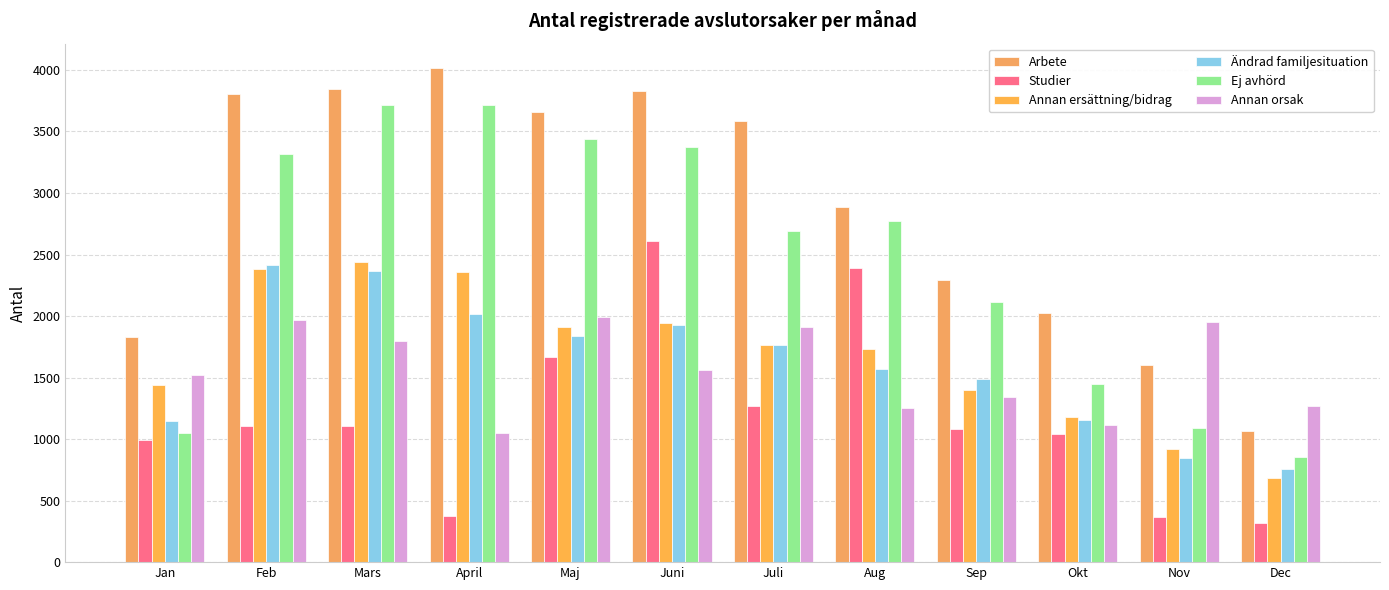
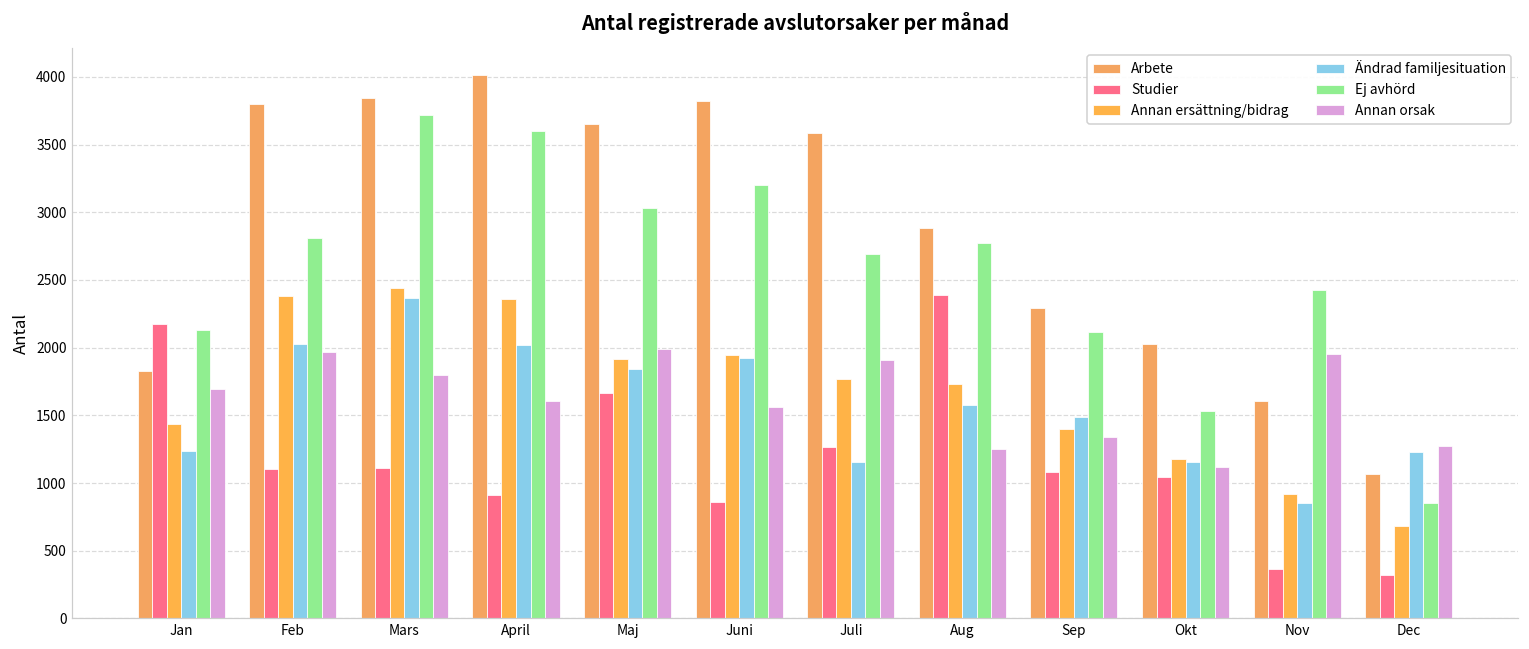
Studier, Jan: 1000 -> 2170
Ändrad familjesituation, Jan: 1140 -> 1240
Ej avhörd, Jan: 1050 -> 2130
Annan orsak, Jan: 1520 -> 1690
Ändrad familjesituation, Feb: 2410 -> 2020
Ej avhörd, Feb: 3310 -> 2810
Studier, April: 370 -> 910
Ej avhörd, April: 3720 -> 3600
Annan orsak, April: 1050 -> 1610
Ej avhörd, Maj: 3440 -> 3030
Studier, Juni: 2610 -> 860
Ej avhörd, Juni: 3380 -> 3210
Ändrad familjesituation, Juli: 1760 -> 1160
Ej avhörd, Okt: 1450 -> 1530
Ej avhörd, Nov: 1090 -> 2430
Ändrad familjesituation, Dec: 750 -> 1230
